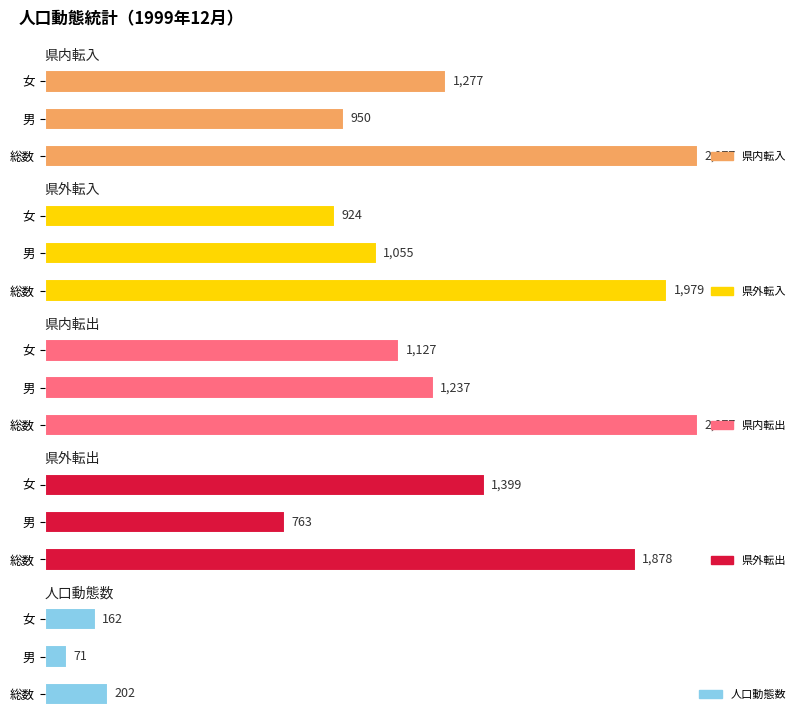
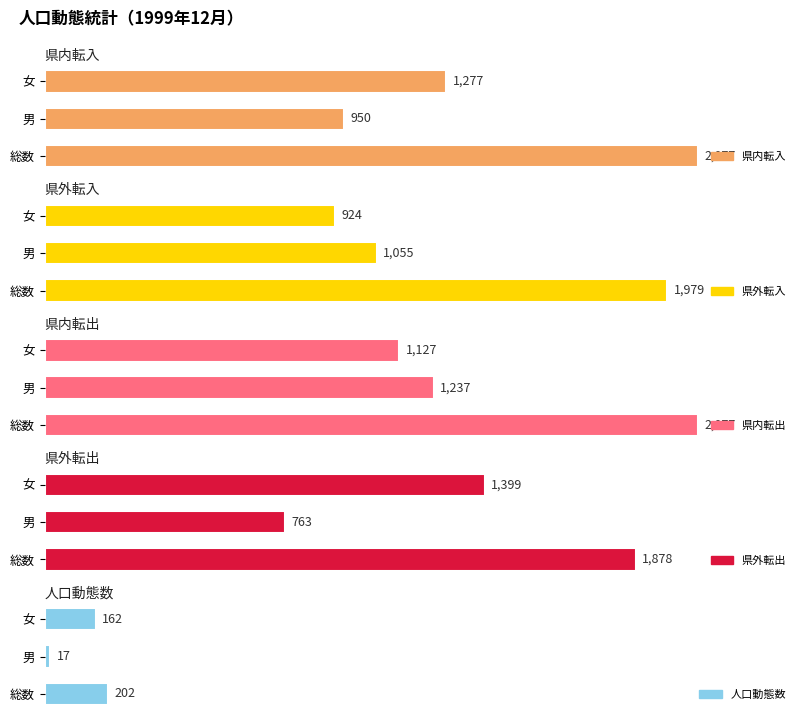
人口動態数, 男: 71 -> 17
